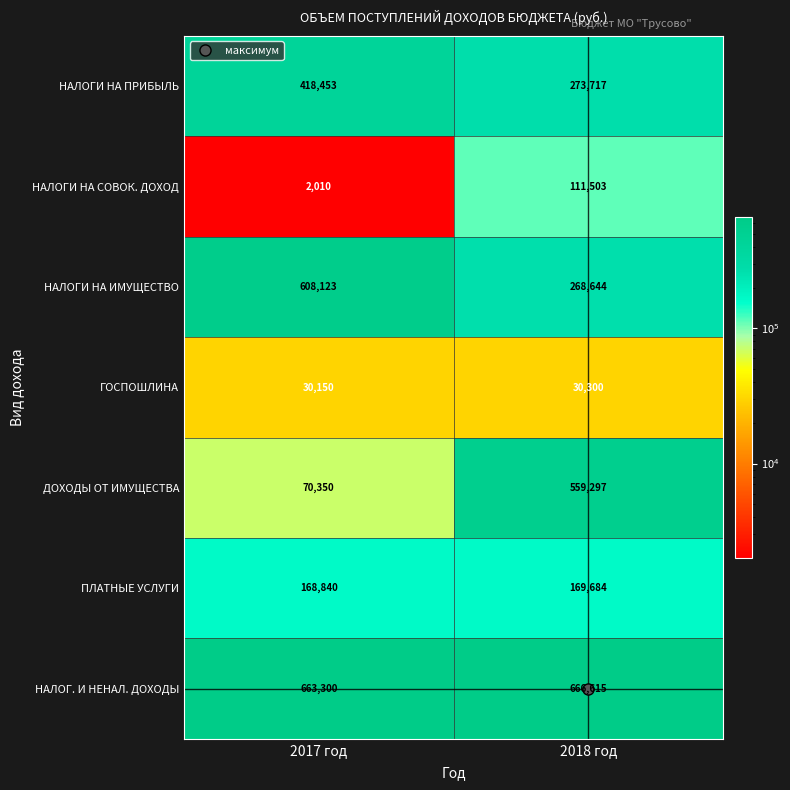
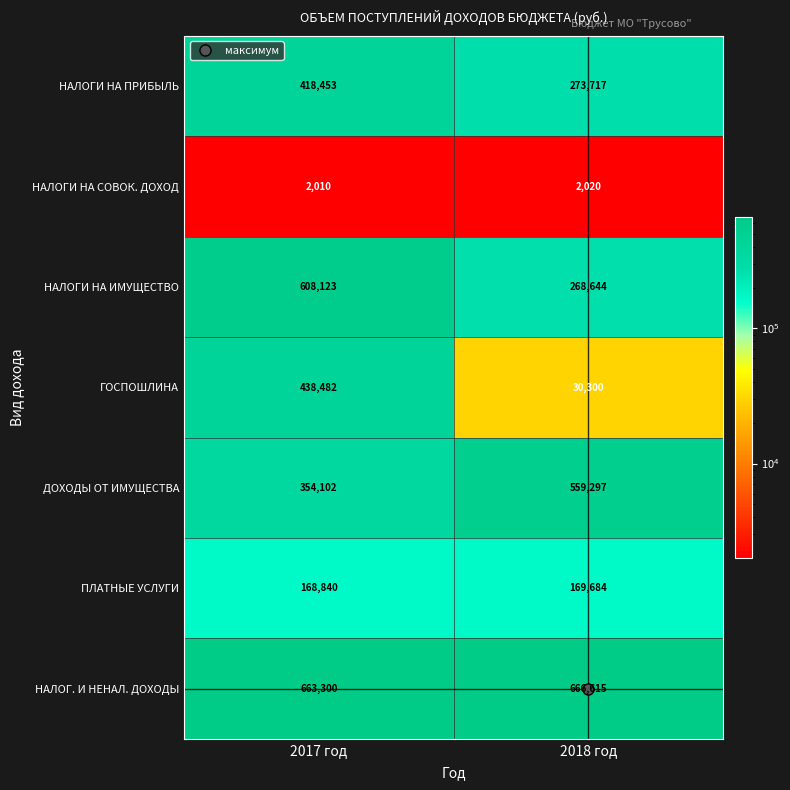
НАЛОГИ НА СОВОК. ДОХОД, 2018 год: 111,503 -> 2,020
ГОСПОШЛИНА, 2017 год: 30,150 -> 438,482
ДОХОДЫ ОТ ИМУЩЕСТВА, 2017 год: 70,350 -> 354,102
